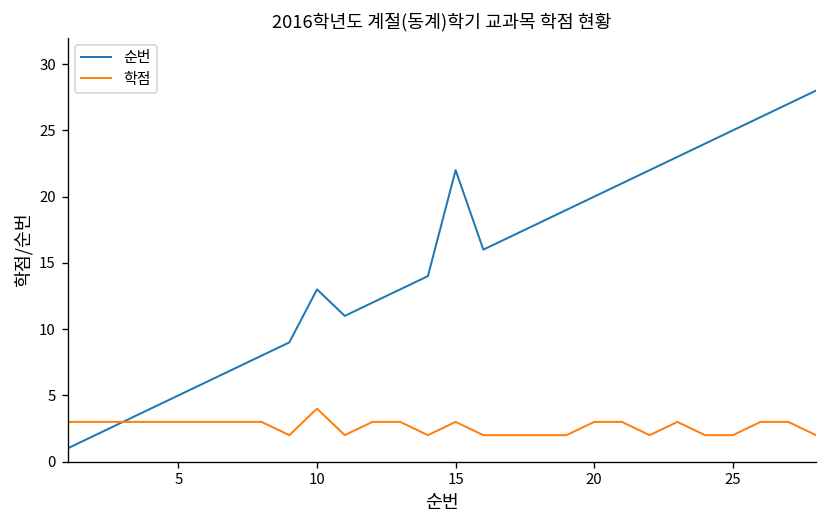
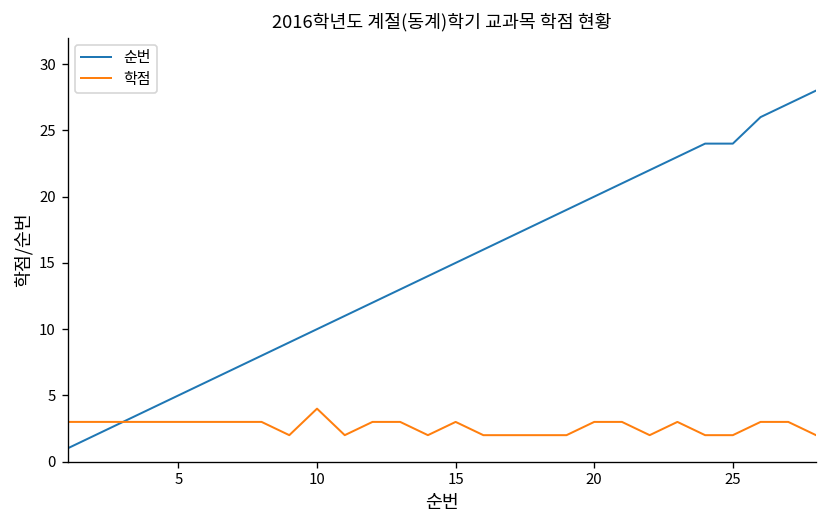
순번, 10: 13 -> 10
순번, 15: 22 -> 15
순번, 25: 25 -> 24
